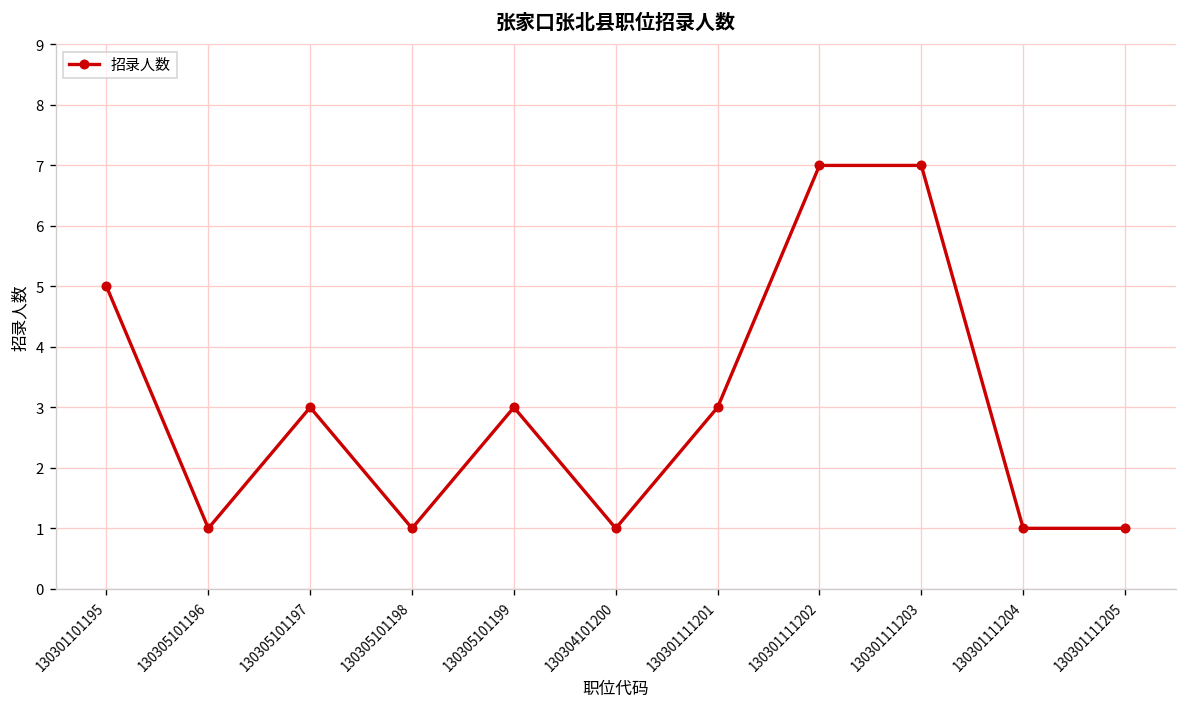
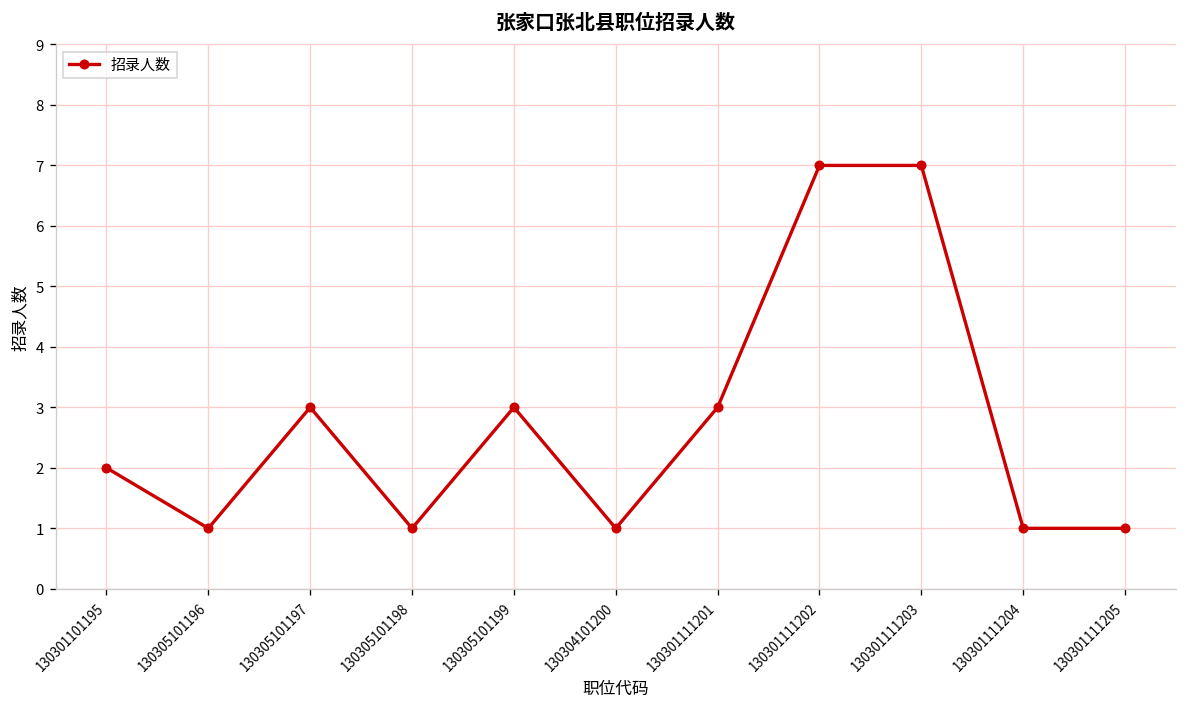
130301101195: 5 -> 2
